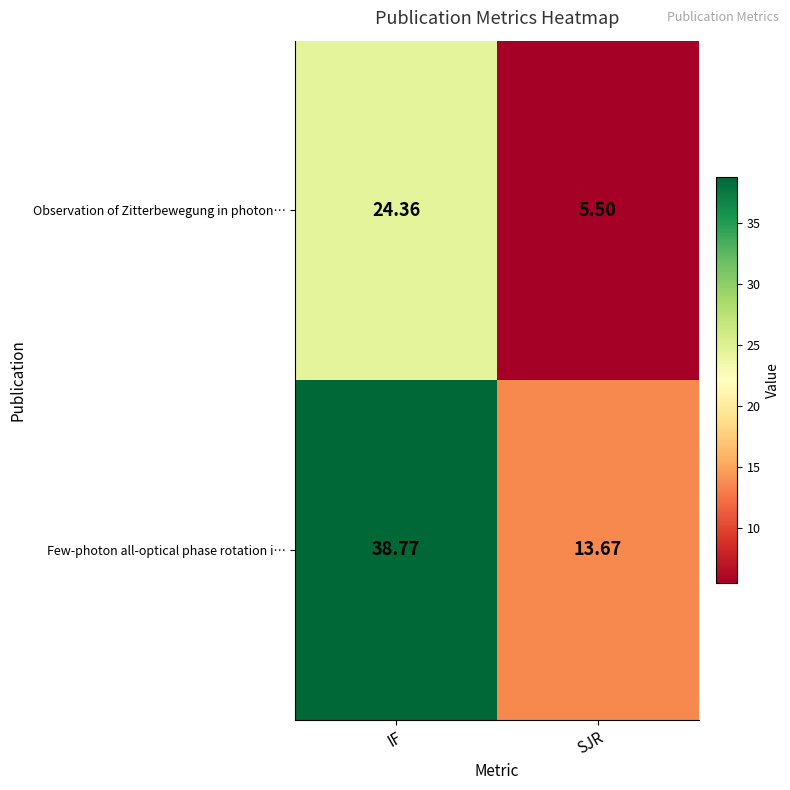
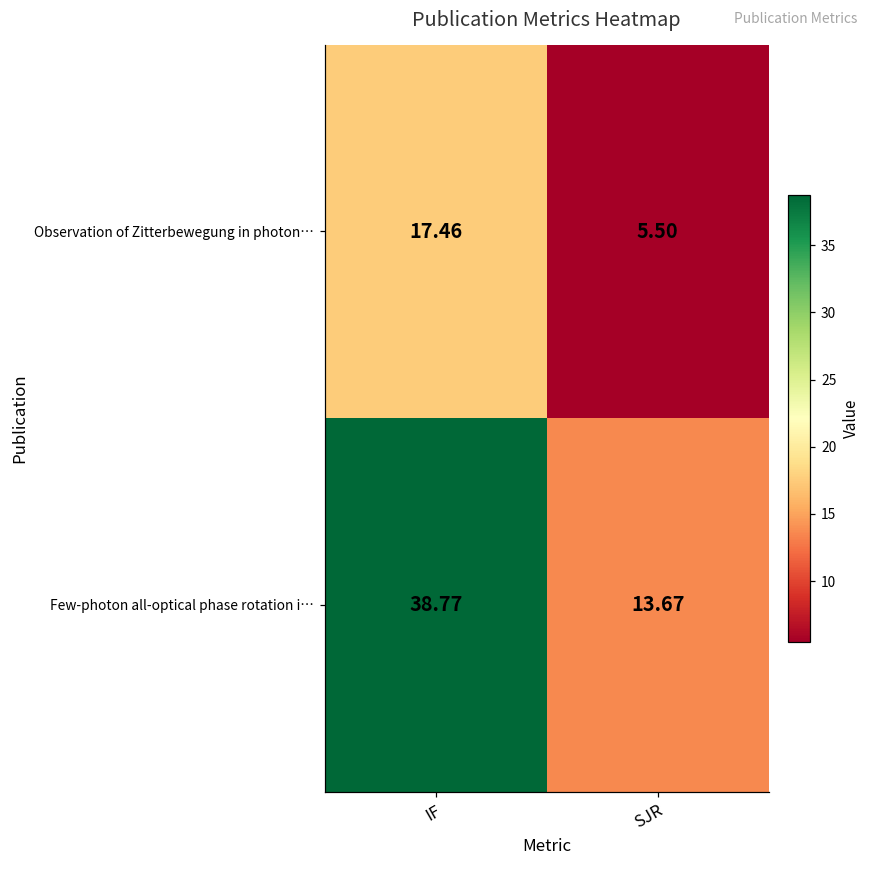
Observation of Zitterbewegung in photon…, IF: 24.36 -> 17.46
